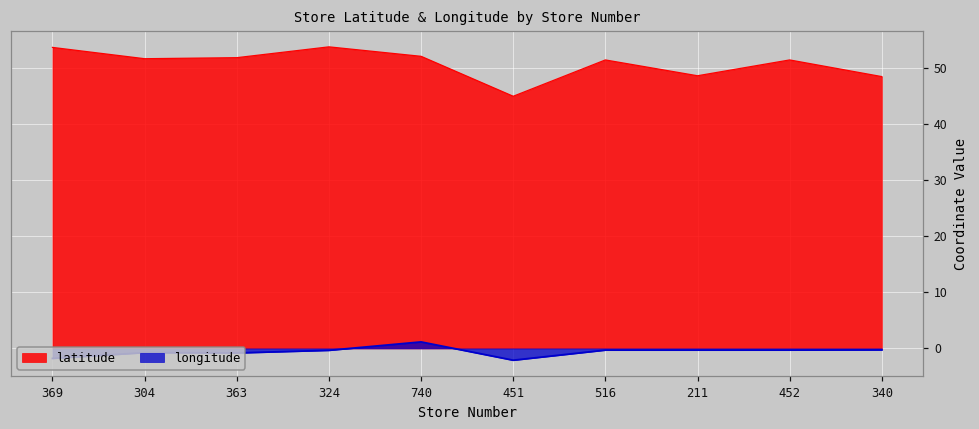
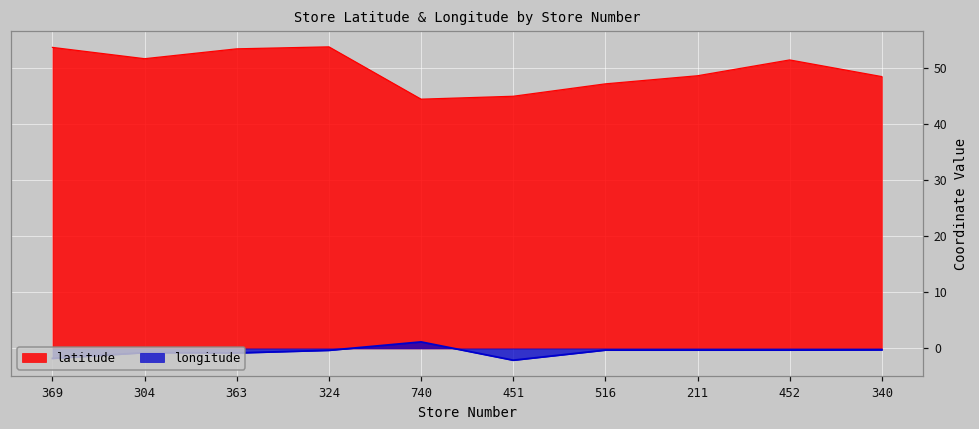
latitude, 363: 52 -> 53
latitude, 740: 52 -> 44
latitude, 516: 51 -> 47
